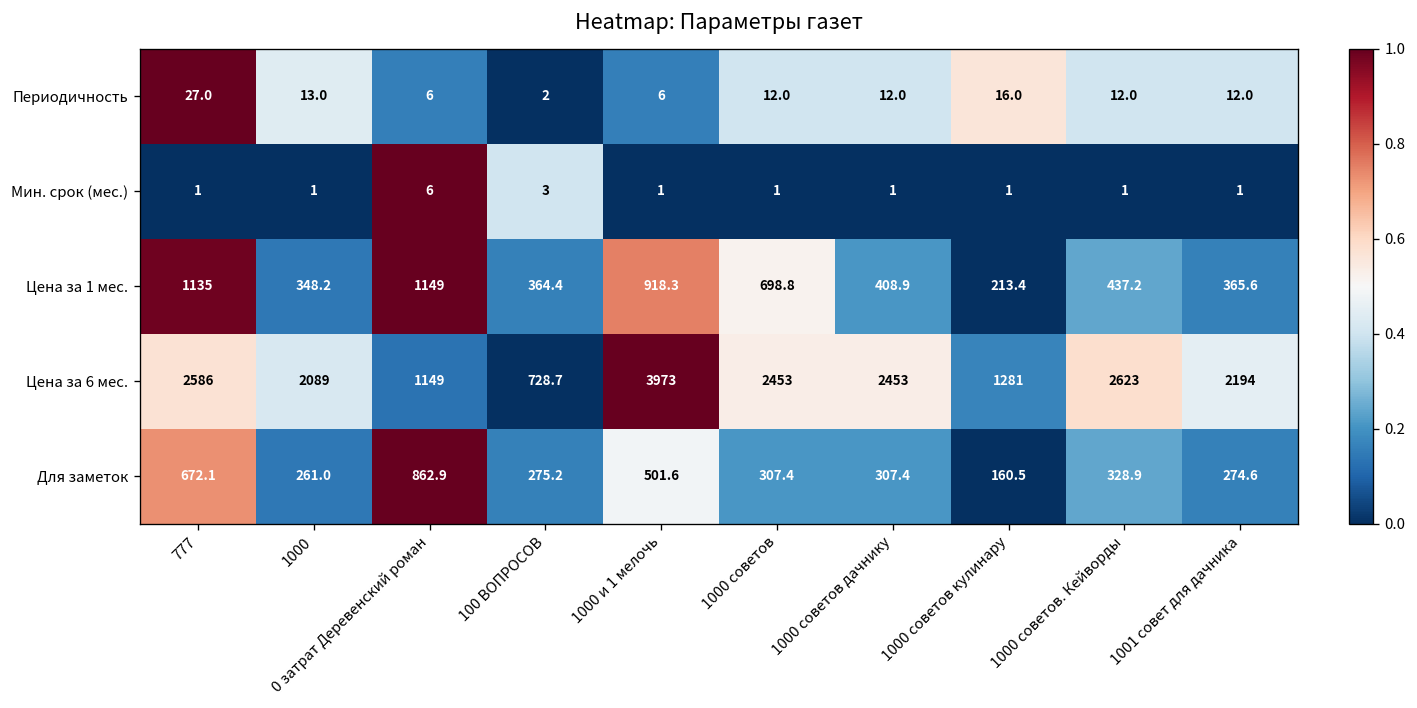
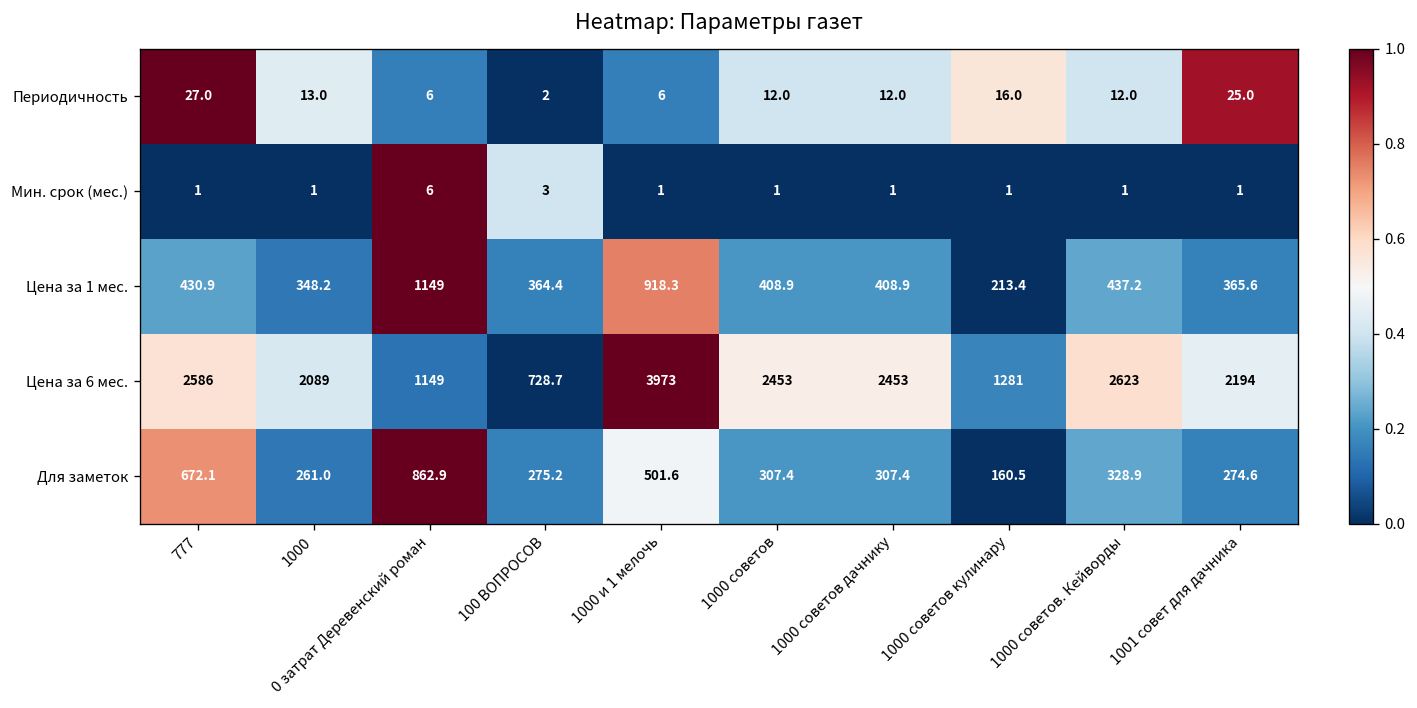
Периодичность, 1001 совет для дачника: 12.0 -> 25.0
Цена за 1 мес., 777: 1135 -> 430.9
Цена за 1 мес., 1000 советов: 698.8 -> 408.9
